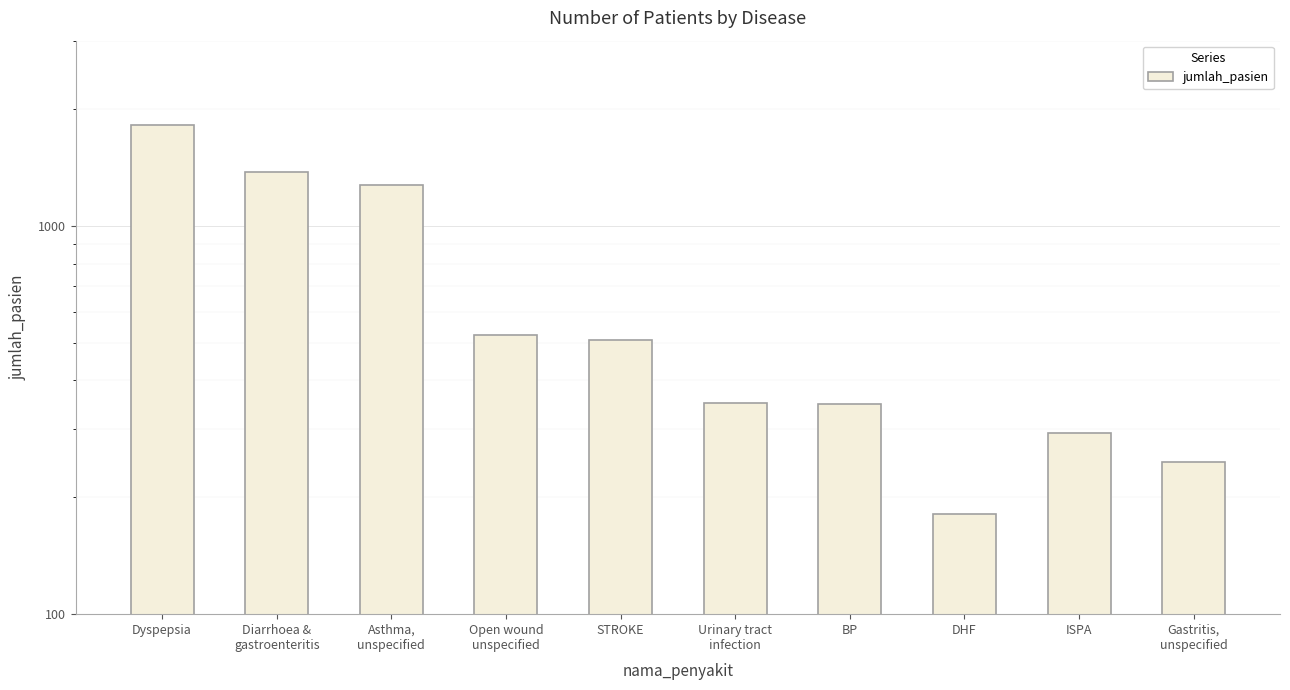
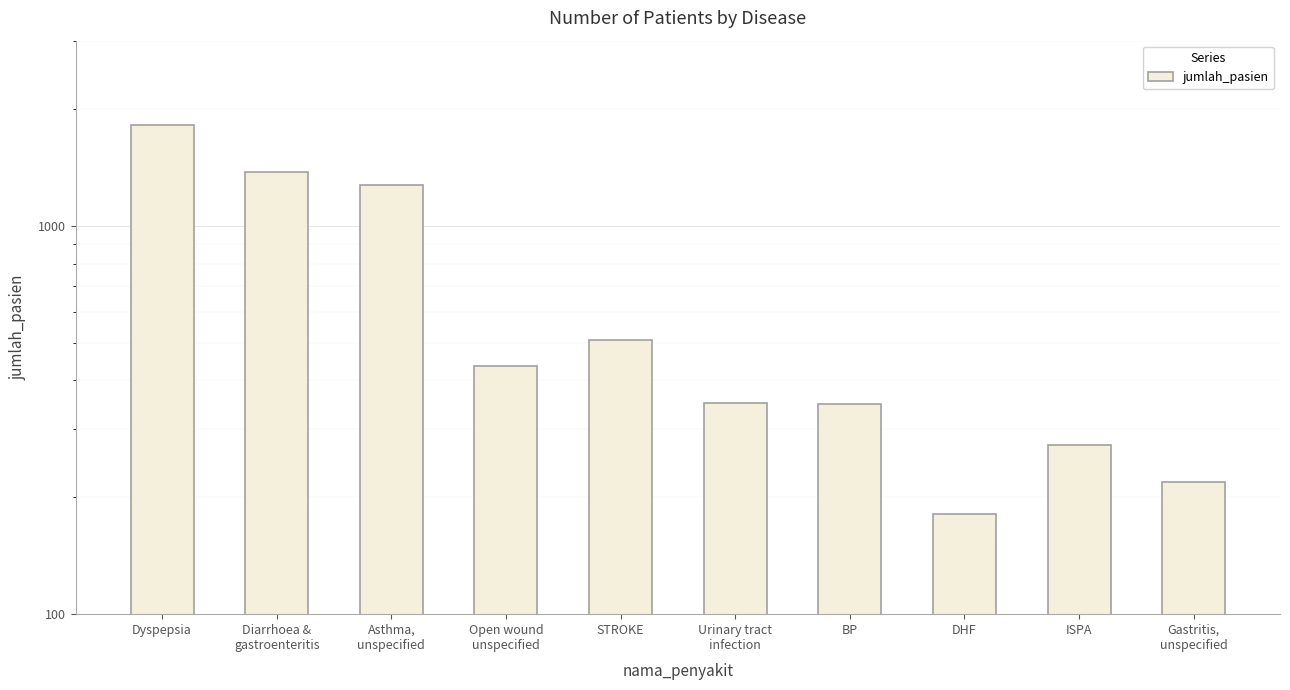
Open wound unspecified: 520 -> 440
ISPA: 290 -> 270
Gastritis, unspecified: 250 -> 220
